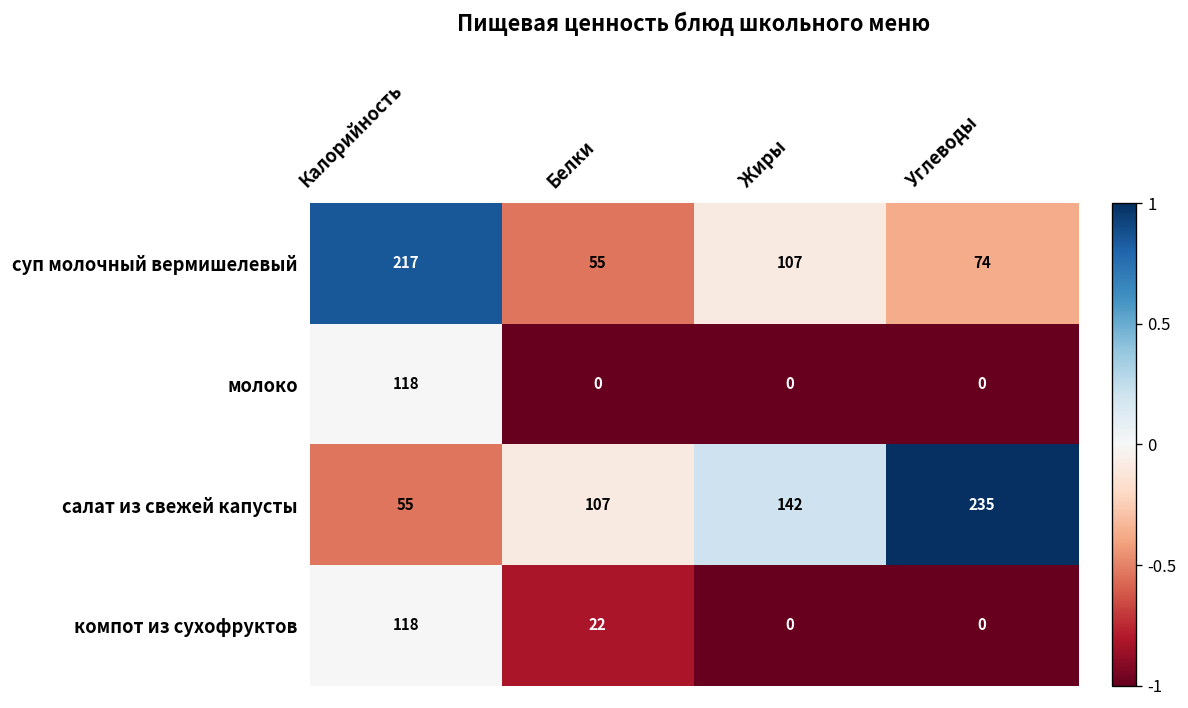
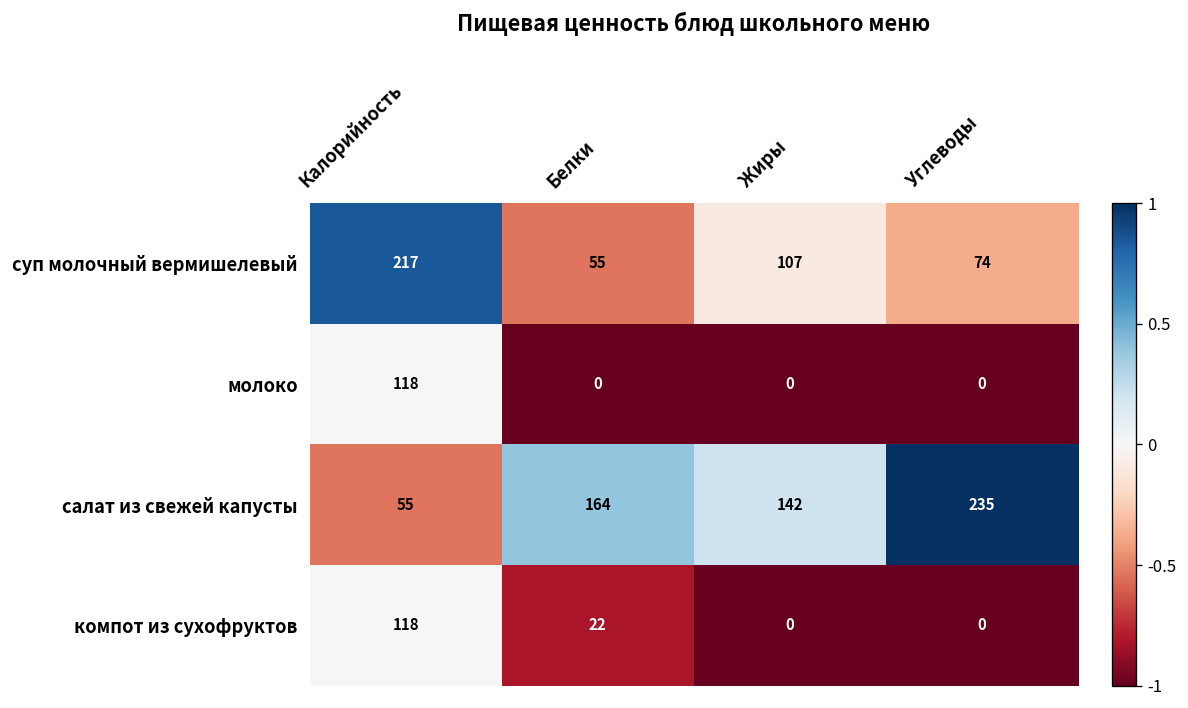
салат из свежей капусты, Белки: 107 -> 164
